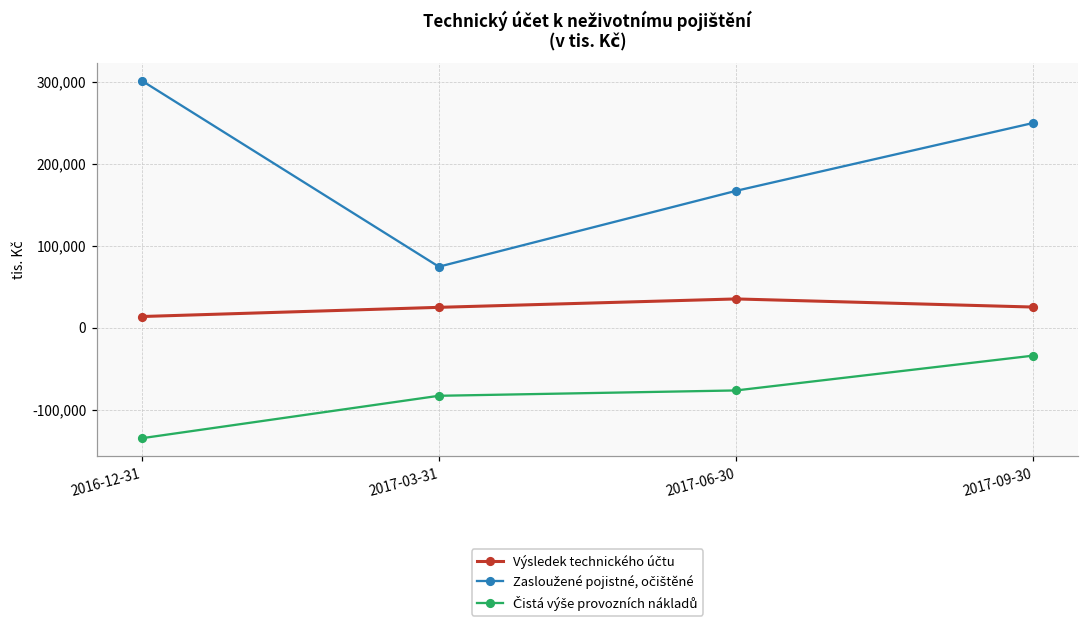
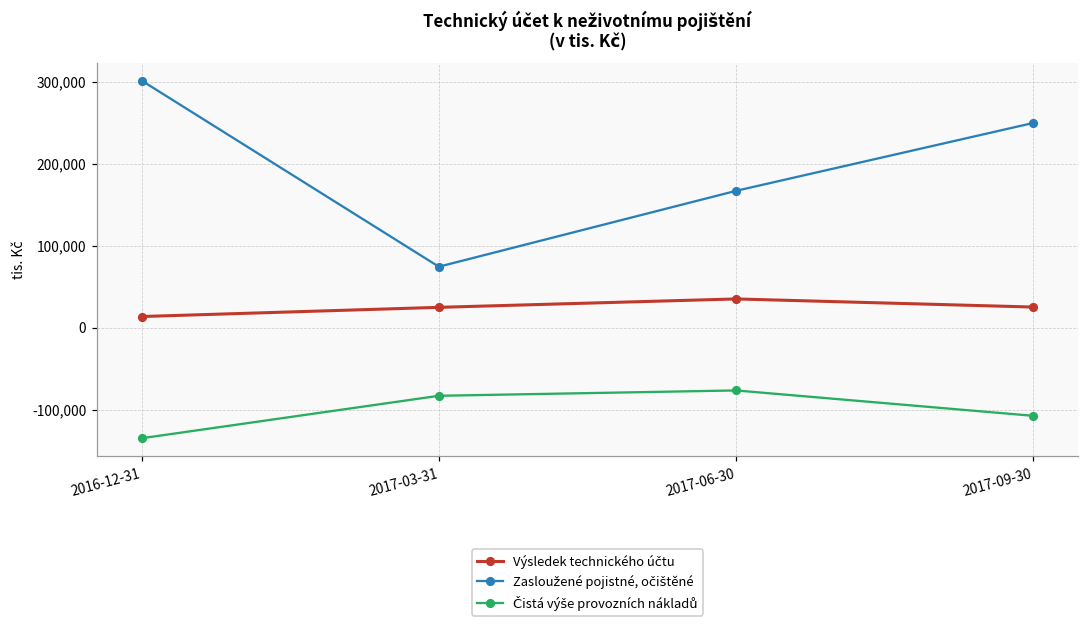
Čistá výše provozních nákladů, 2017-09-30: -30,000 -> -110,000
